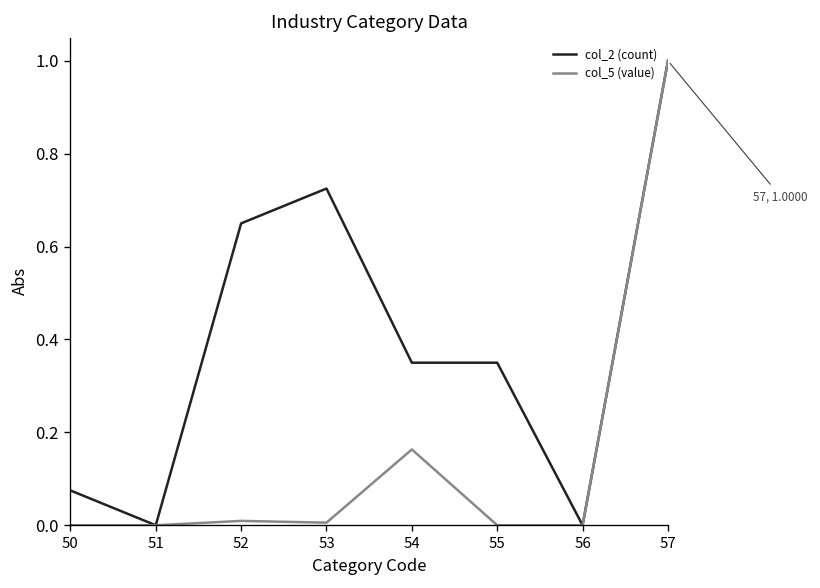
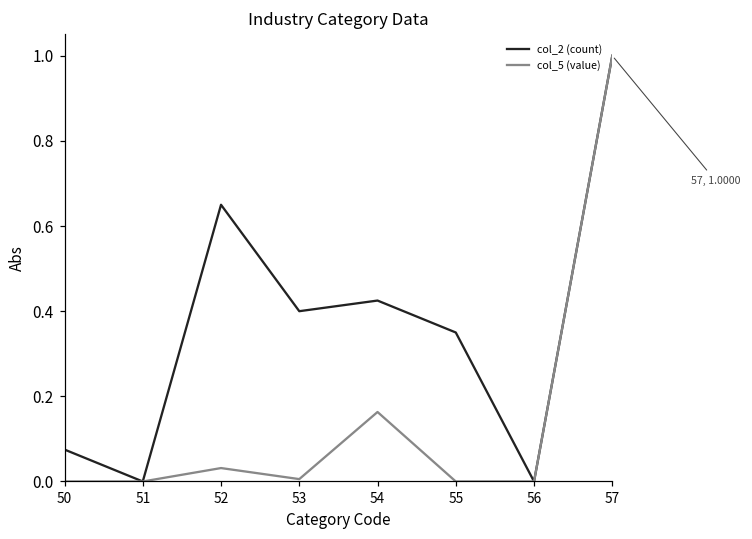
col_5 (value), 52: 0.01 -> 0.03
col_2 (count), 53: 0.73 -> 0.40
col_2 (count), 54: 0.35 -> 0.43
